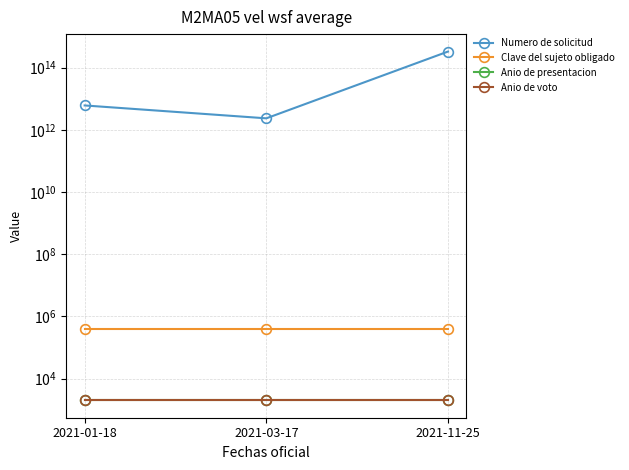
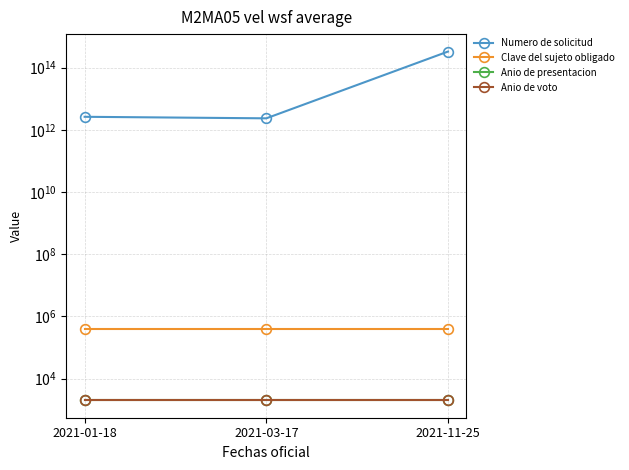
Numero de solicitud, 2021-01-18: 6000000000000 -> 3000000000000
